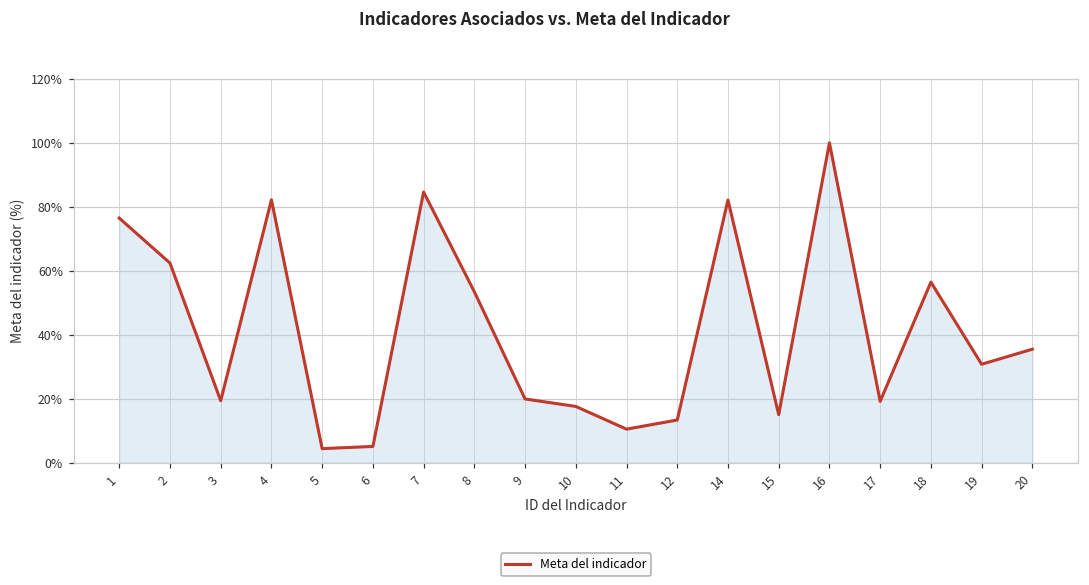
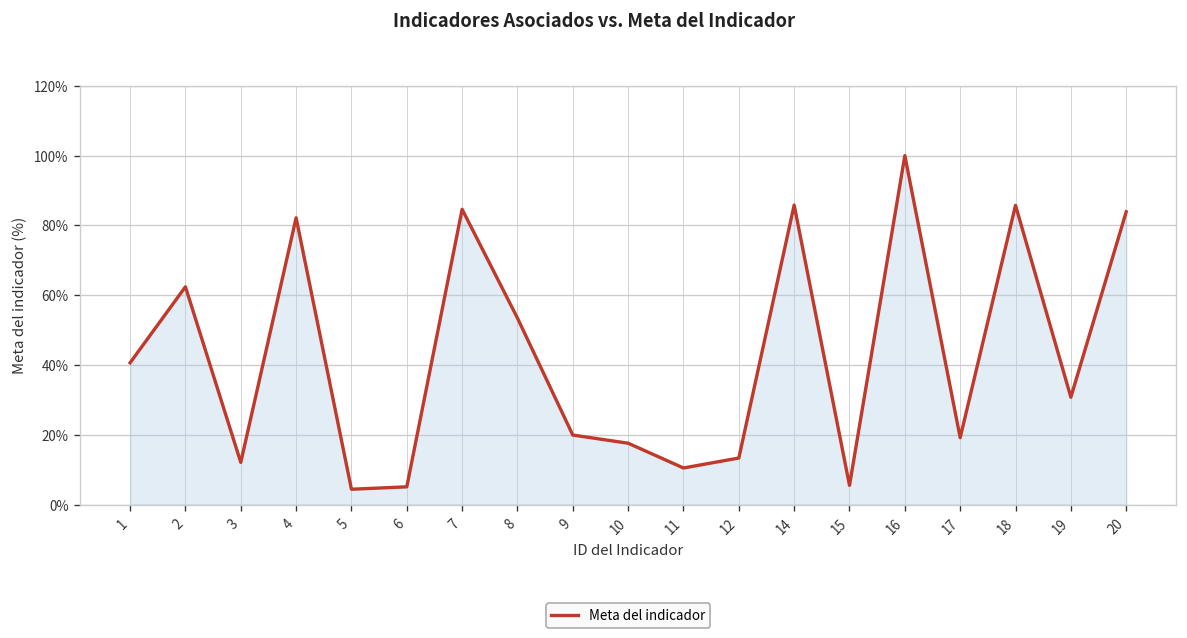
1: 76% -> 41%
3: 19% -> 12%
14: 82% -> 86%
15: 15% -> 6%
18: 56% -> 86%
20: 35% -> 84%
